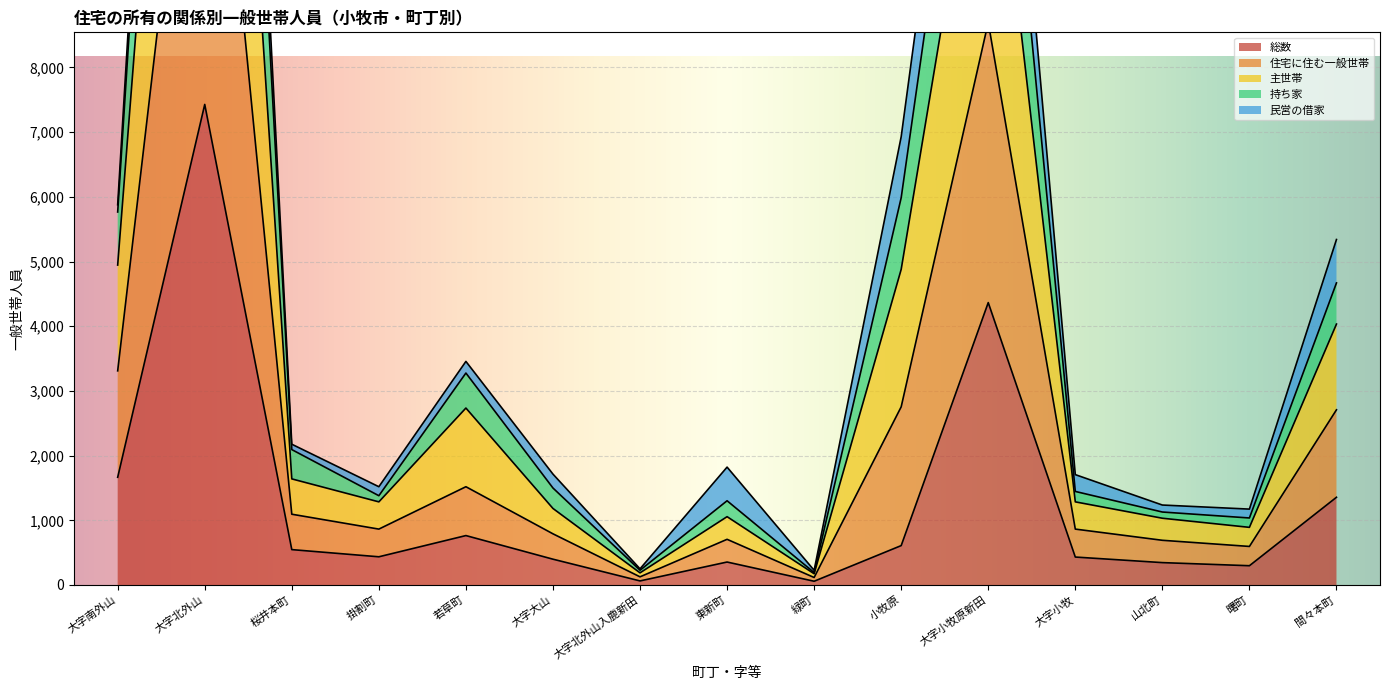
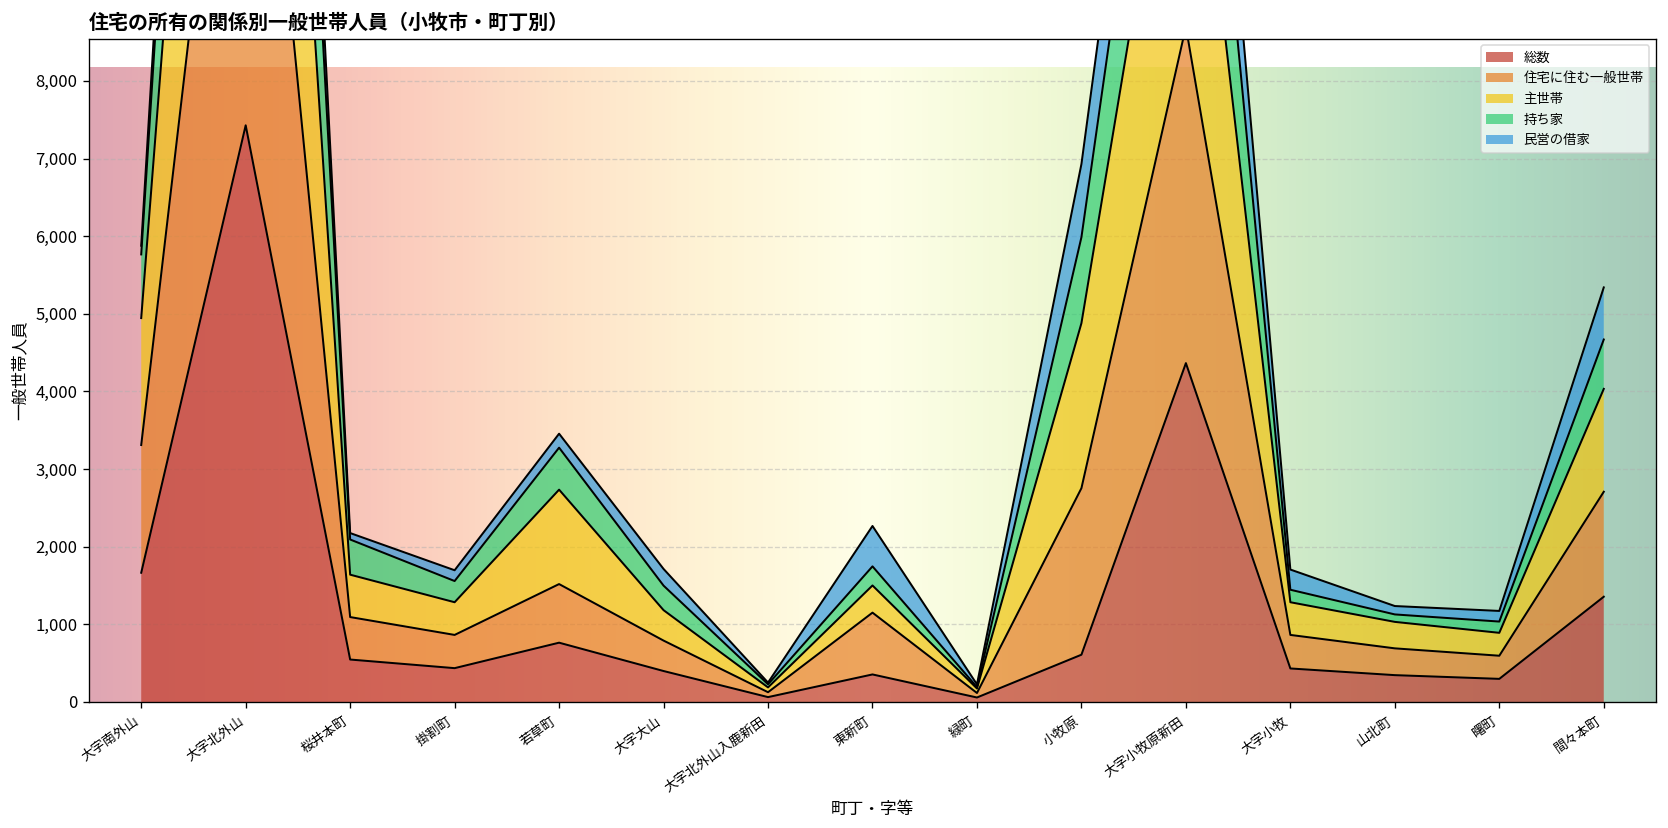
持ち家, 掛割町: 100 -> 300
住宅に住む一般世帯, 東新町: 400 -> 800
